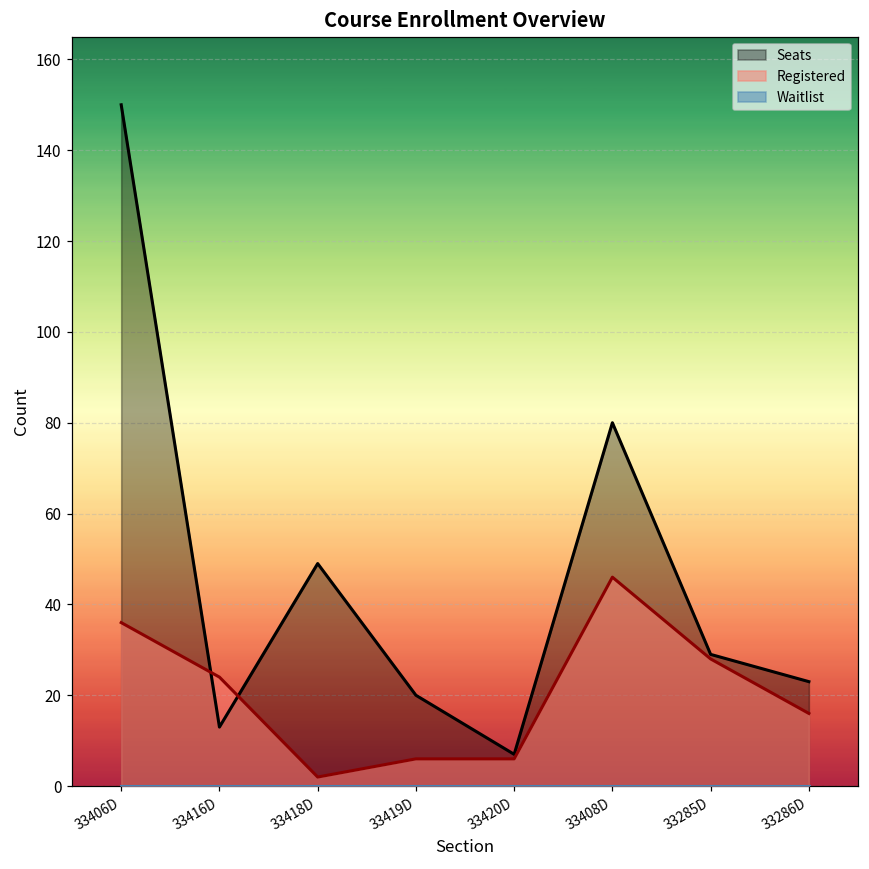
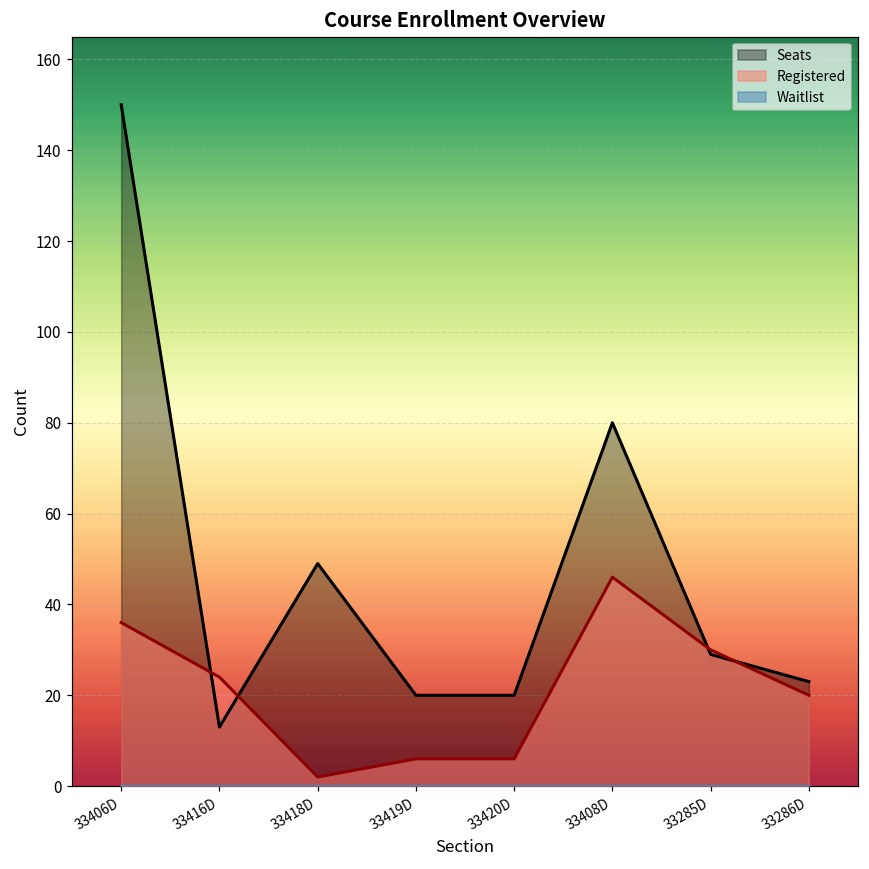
Seats, 33420D: 7 -> 20
Registered, 33285D: 28 -> 30
Registered, 33286D: 16 -> 20
